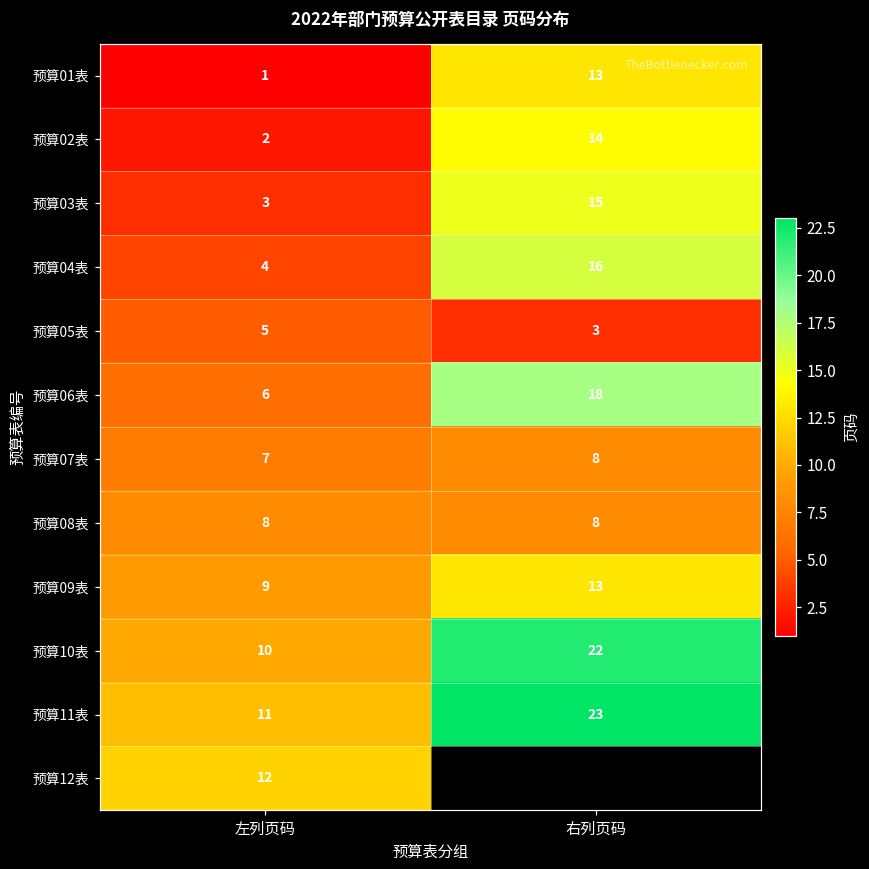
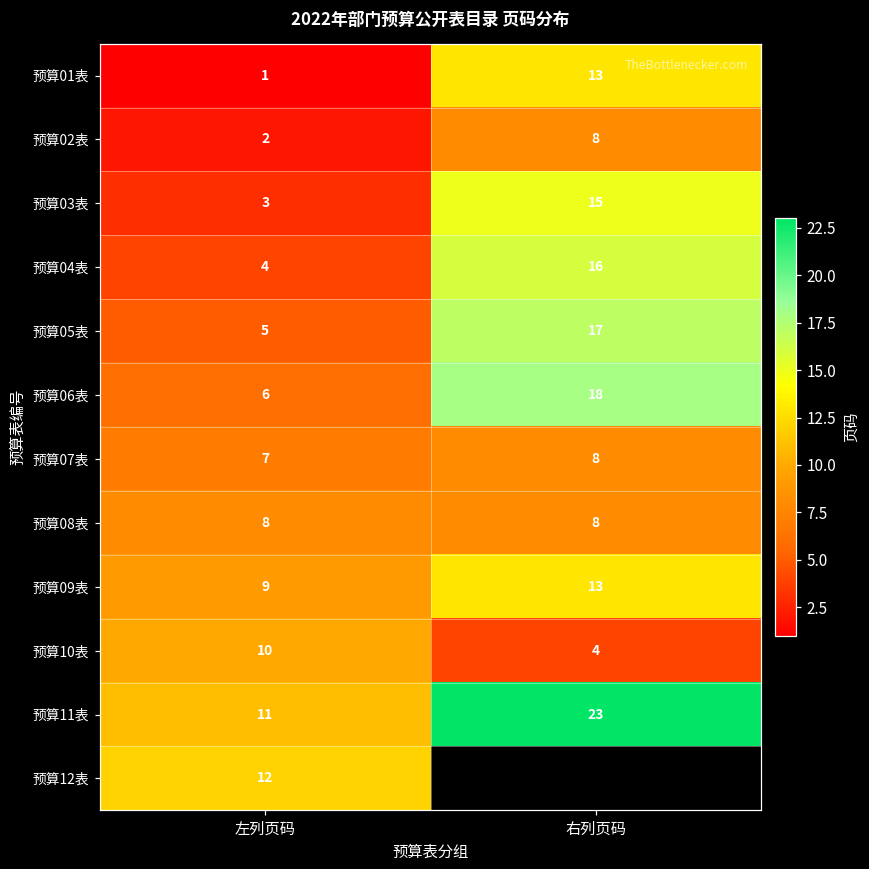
预算02表, 右列页码: 14 -> 8
预算05表, 右列页码: 3 -> 17
预算10表, 右列页码: 22 -> 4
